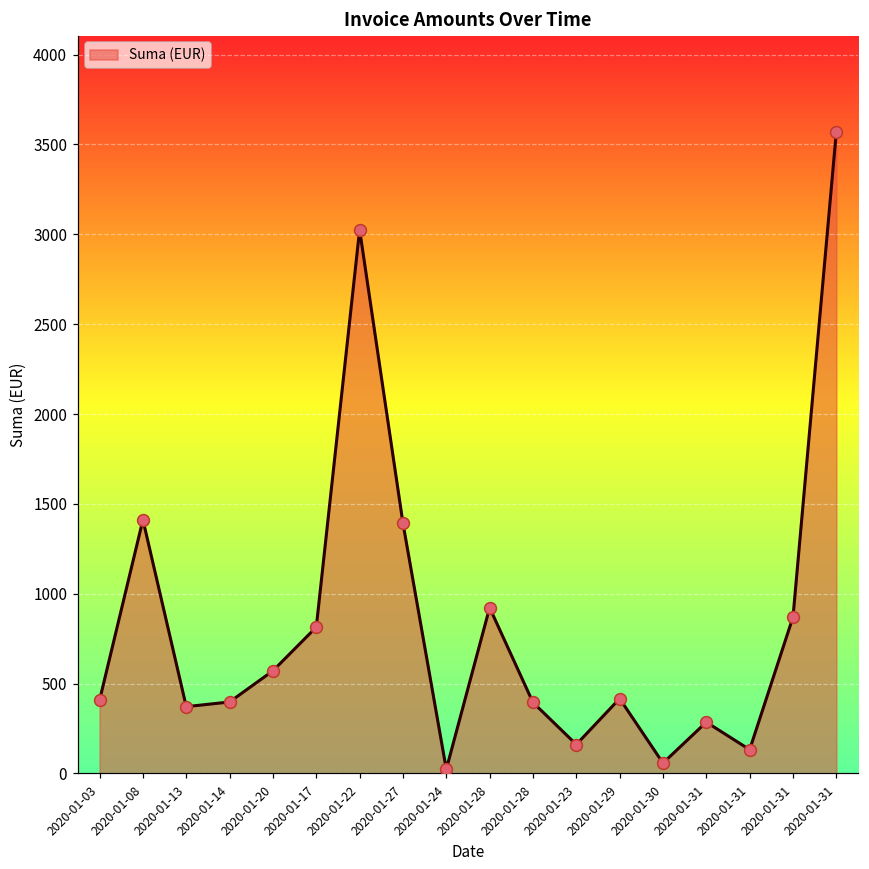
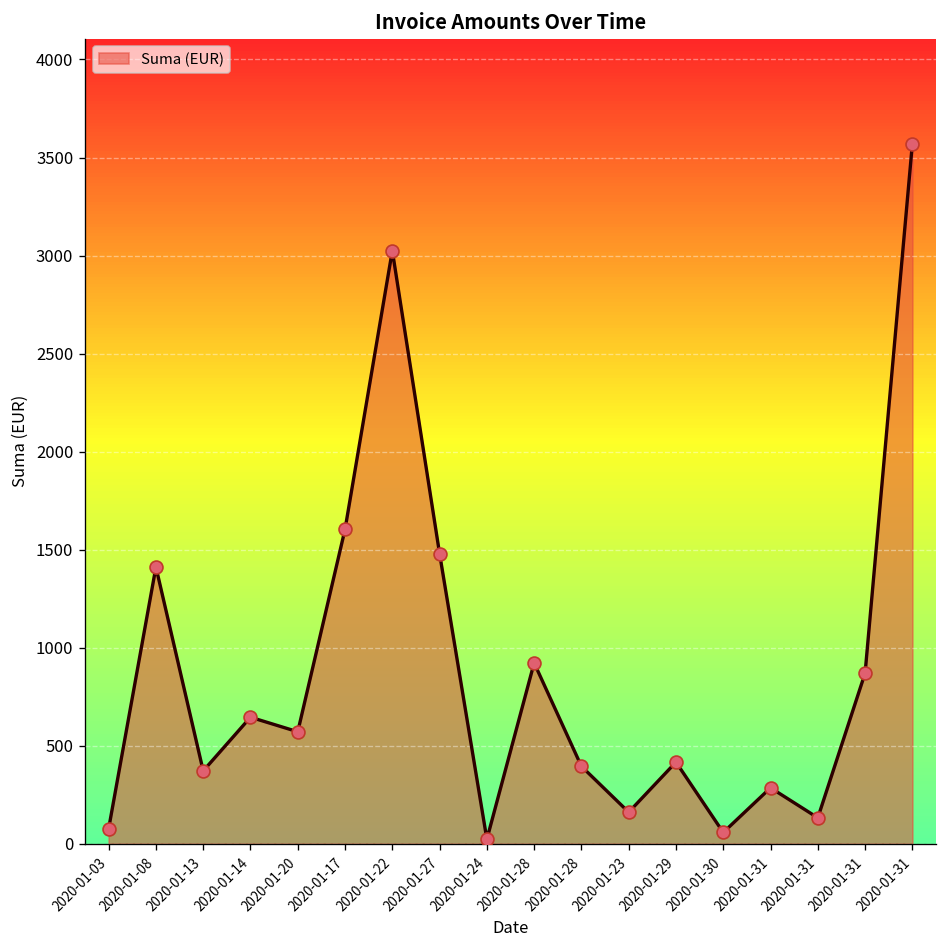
2020-01-03: 410 -> 80
2020-01-14: 400 -> 650
2020-01-17: 810 -> 1600
2020-01-27: 1390 -> 1480
